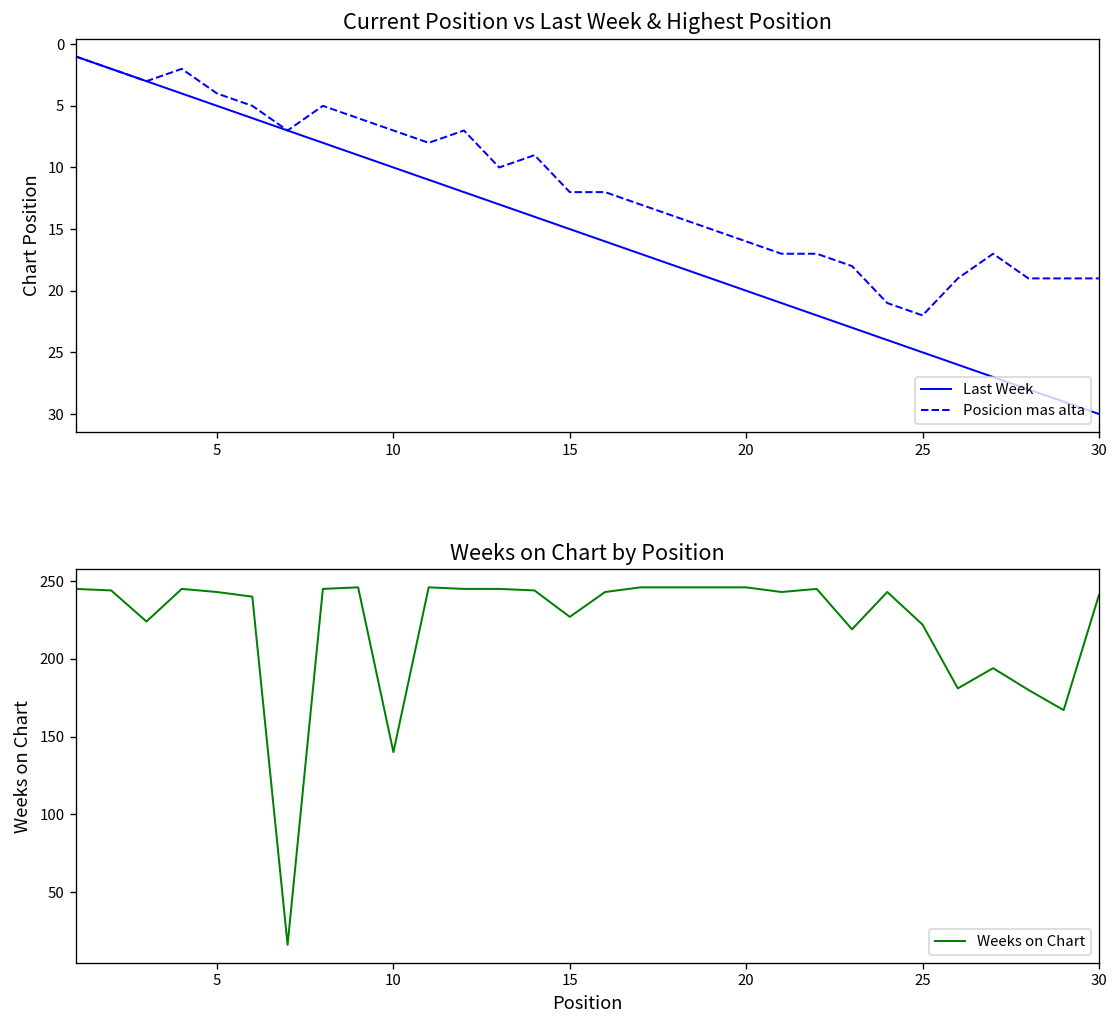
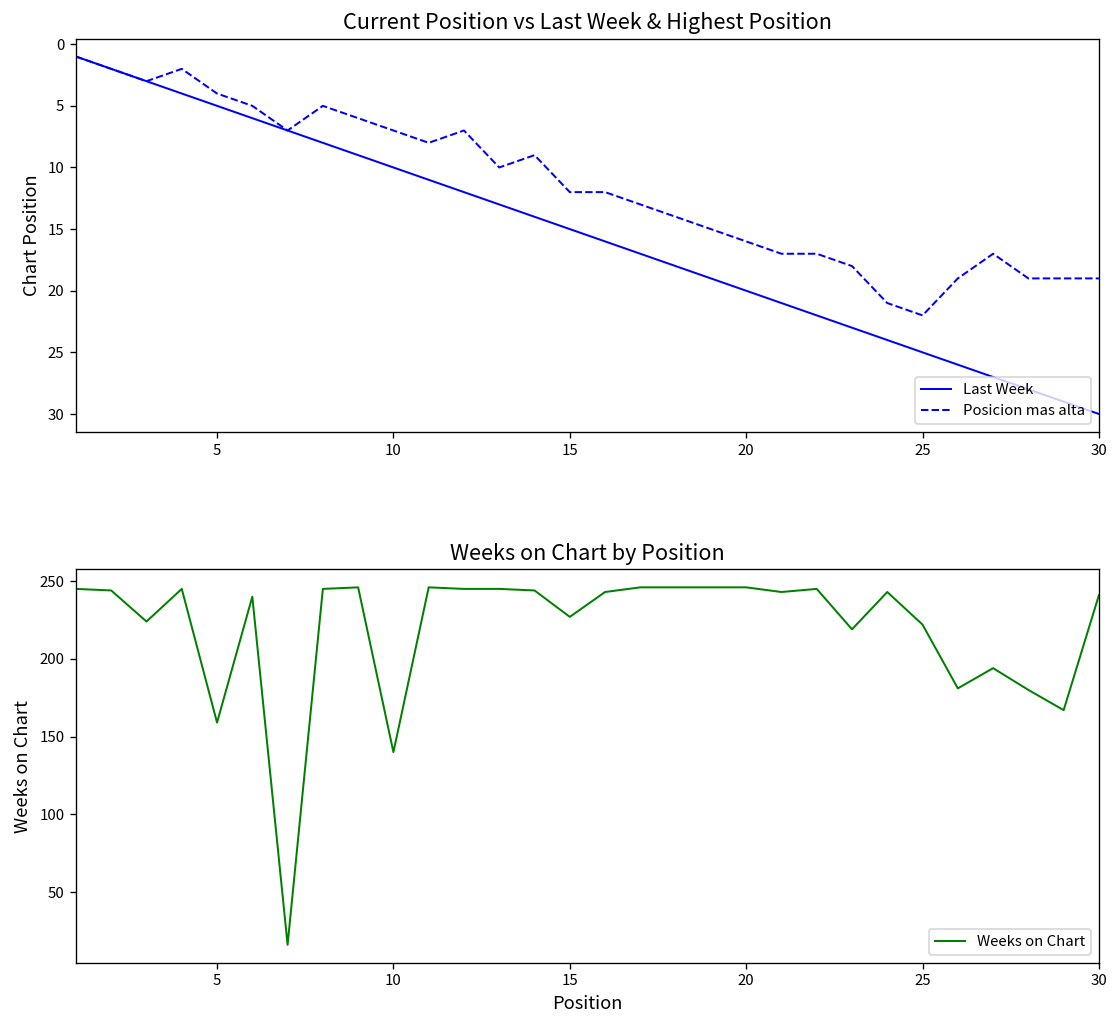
Weeks on Chart by Position, 5: 243 -> 159
